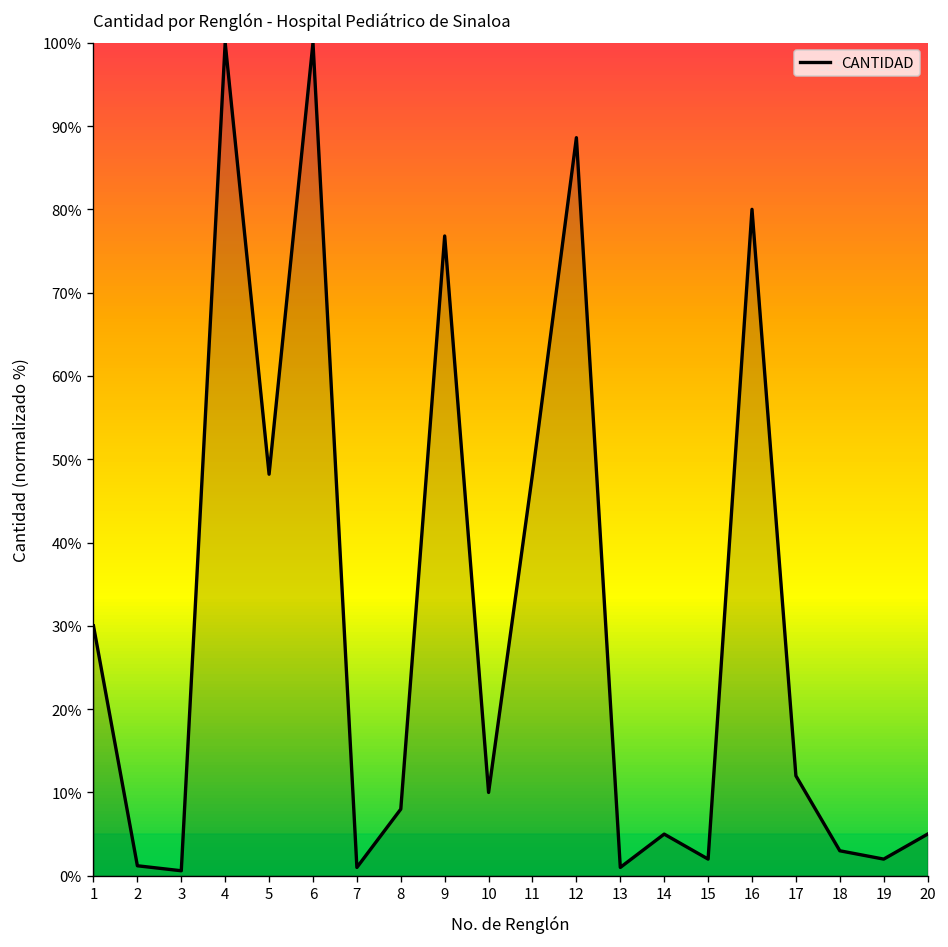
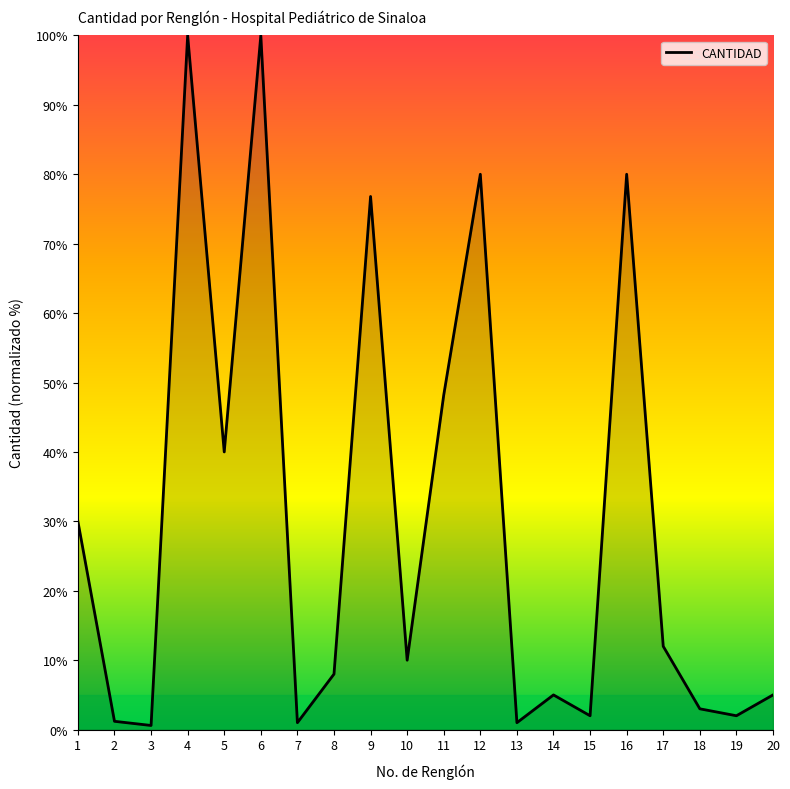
5: 48% -> 40%
12: 89% -> 80%
